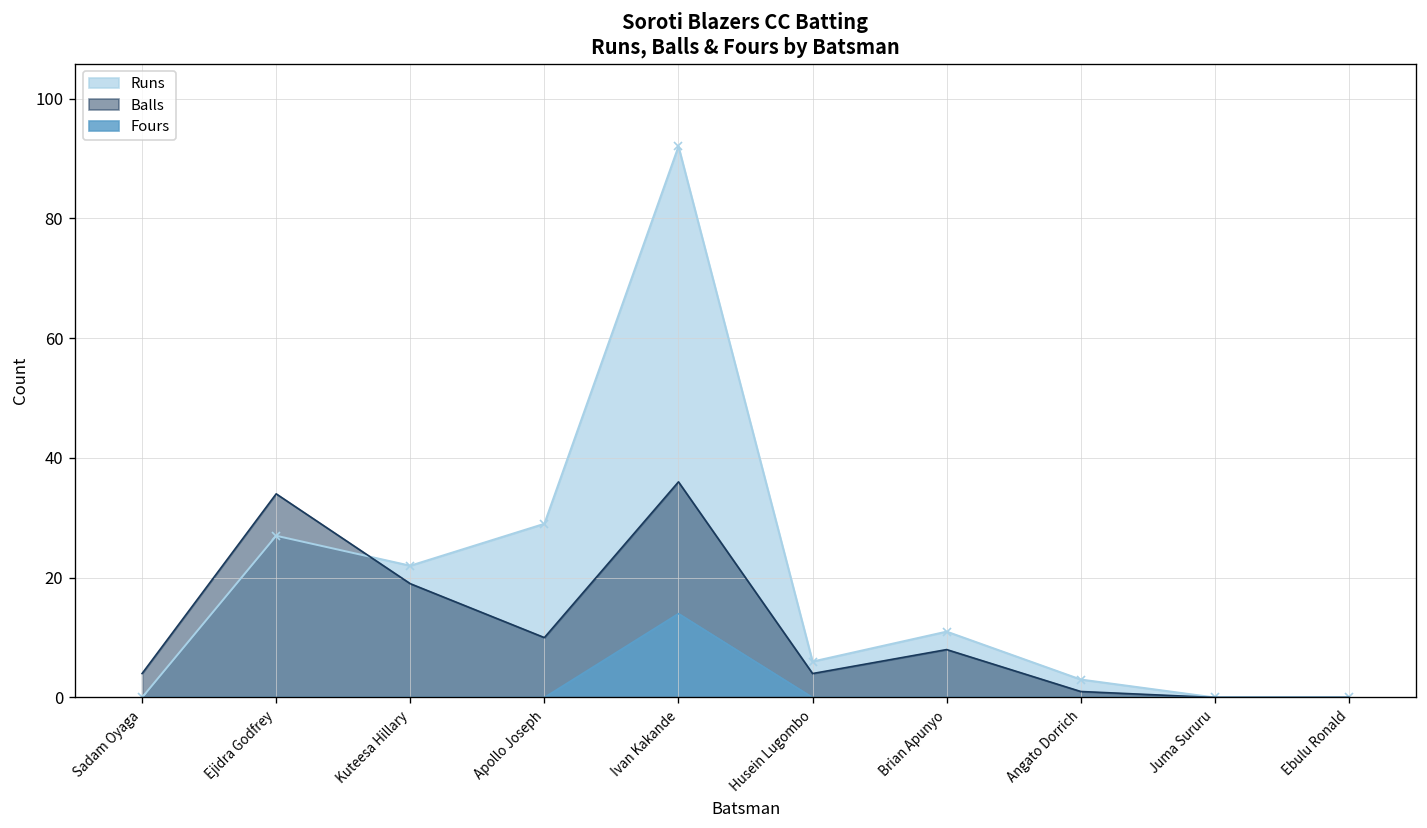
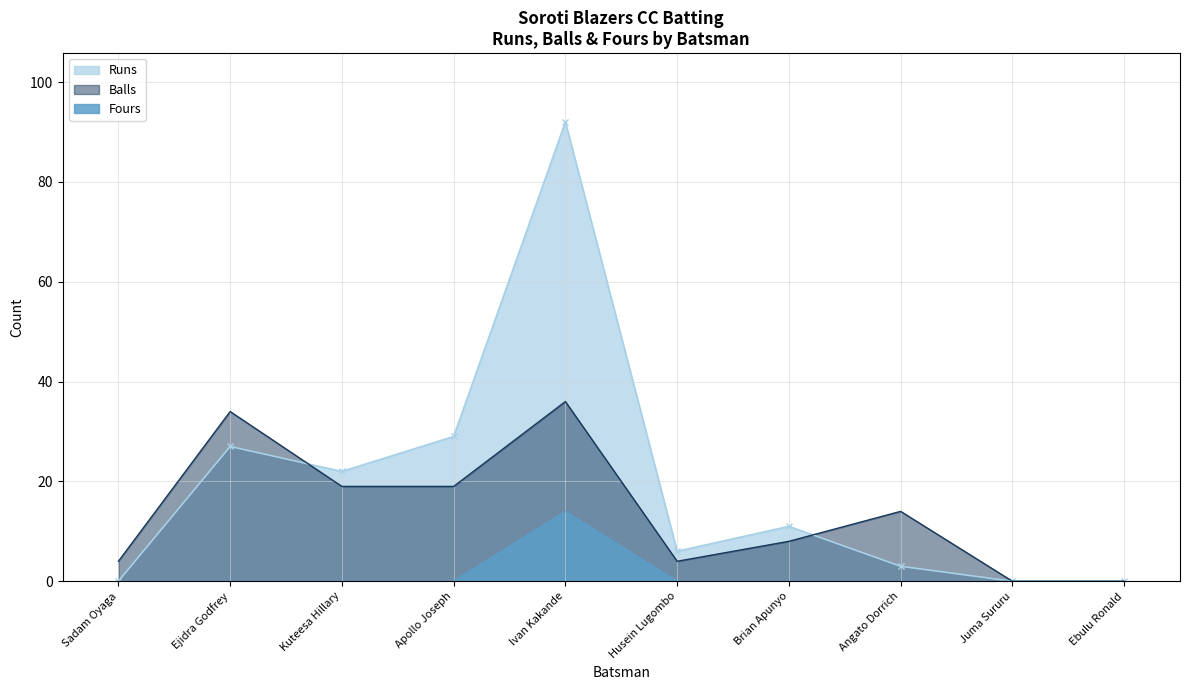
Balls, Apollo Joseph: 10 -> 19
Balls, Angato Dorrich: 1 -> 14
